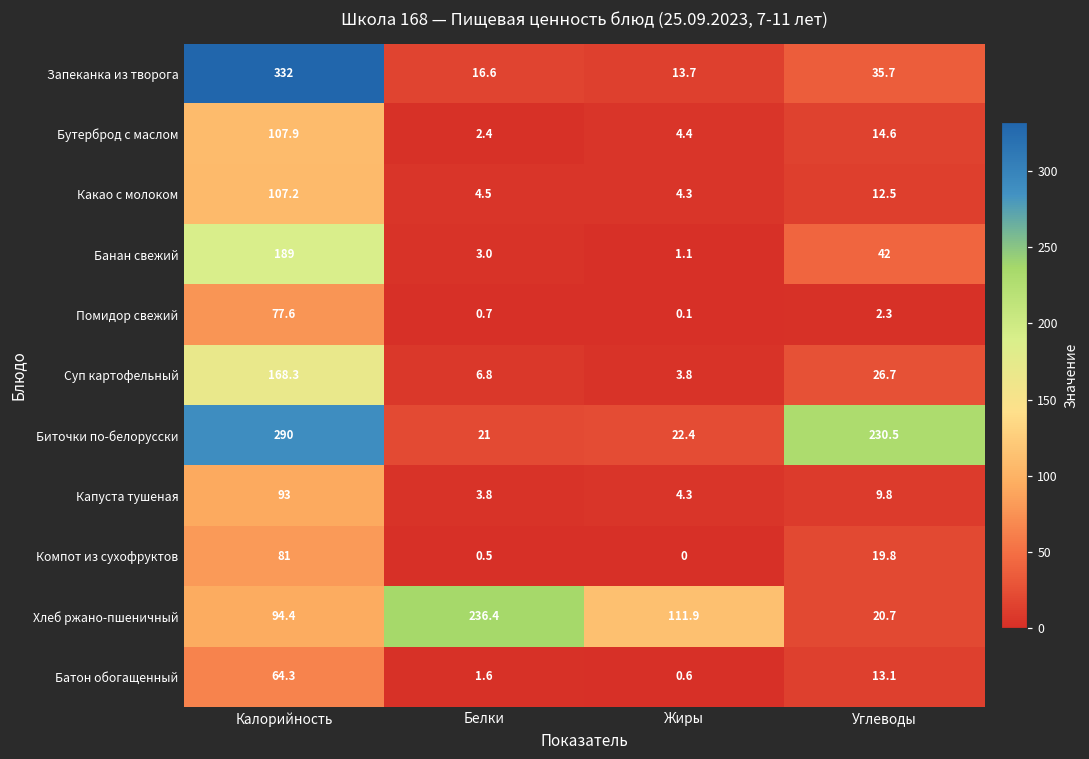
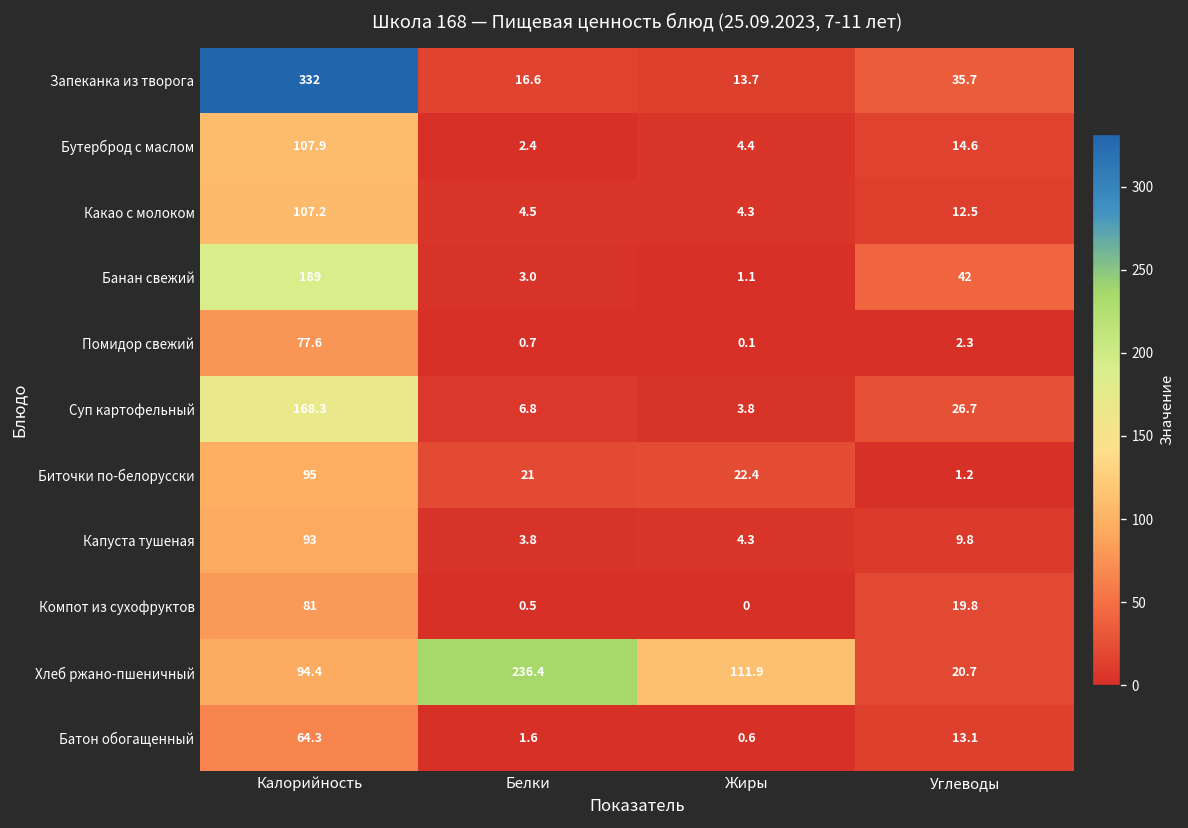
Биточки по-белорусски, Калорийность: 290 -> 95
Биточки по-белорусски, Углеводы: 230.5 -> 1.2
